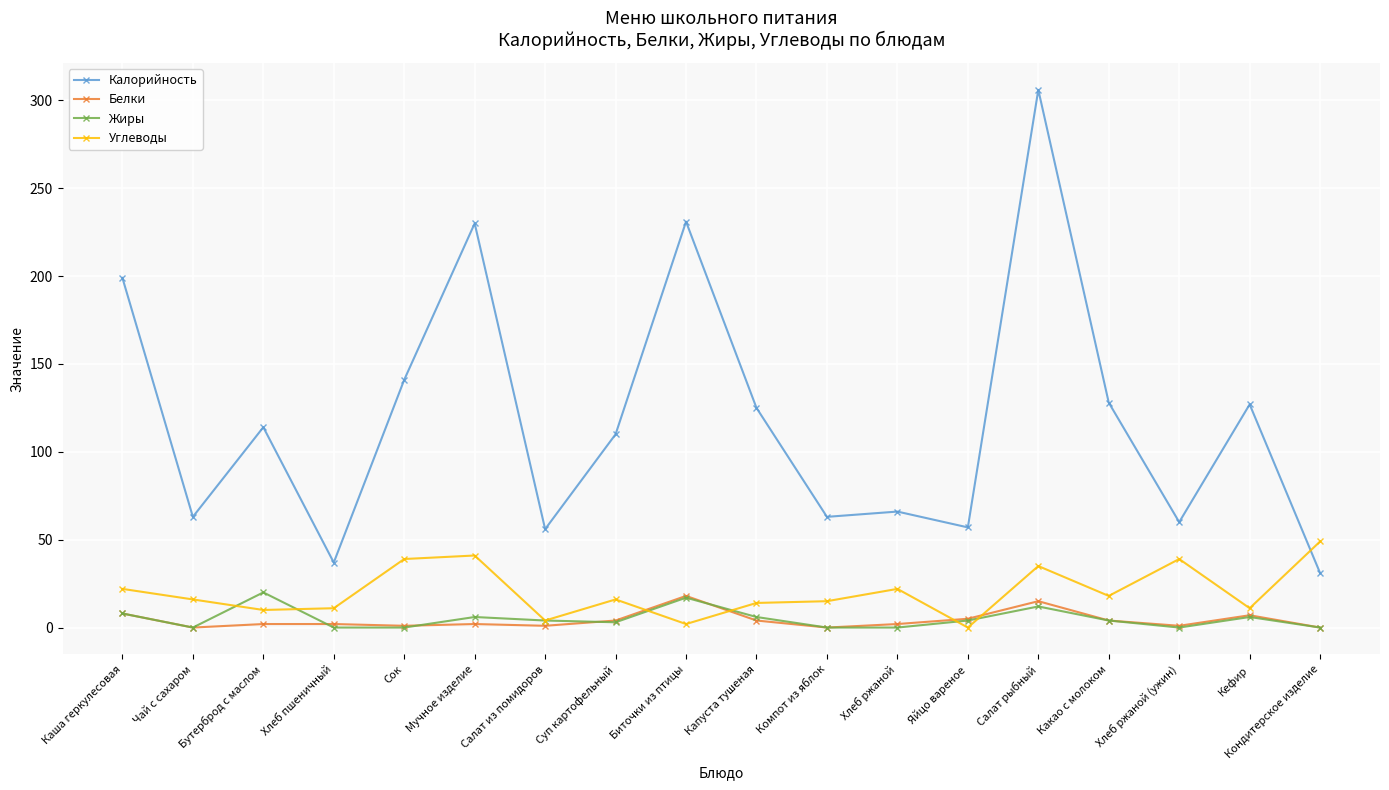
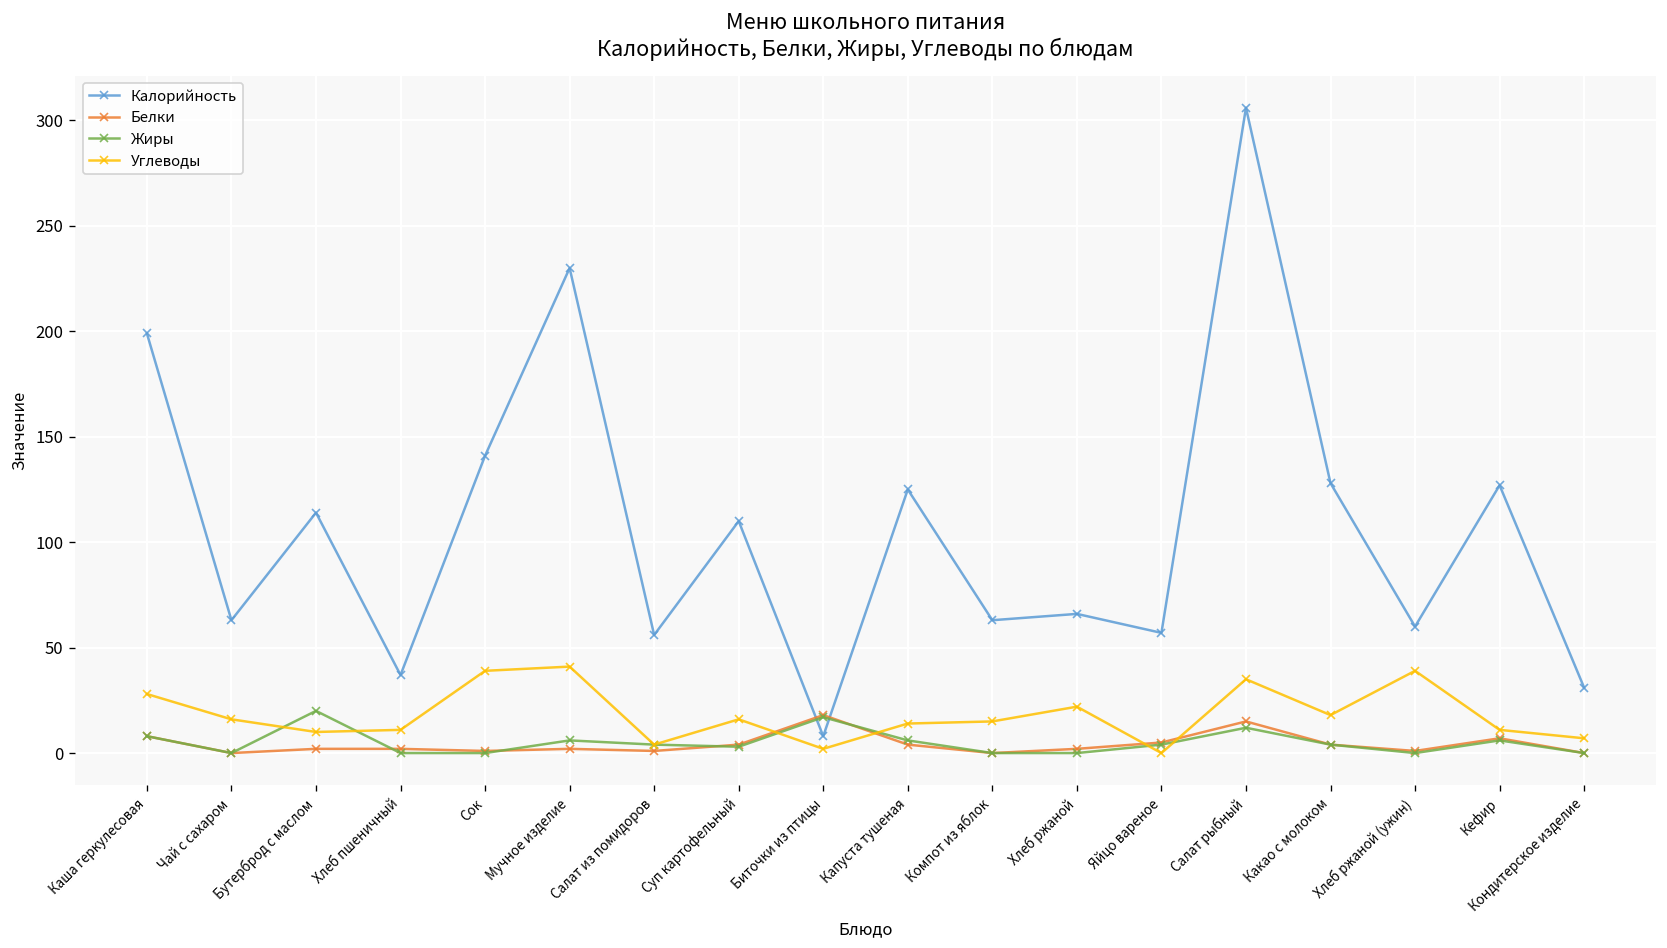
Углеводы, Каша геркулесовая: 22 -> 28
Калорийность, Биточки из птицы: 231 -> 8
Углеводы, Кондитерское изделие: 49 -> 7
